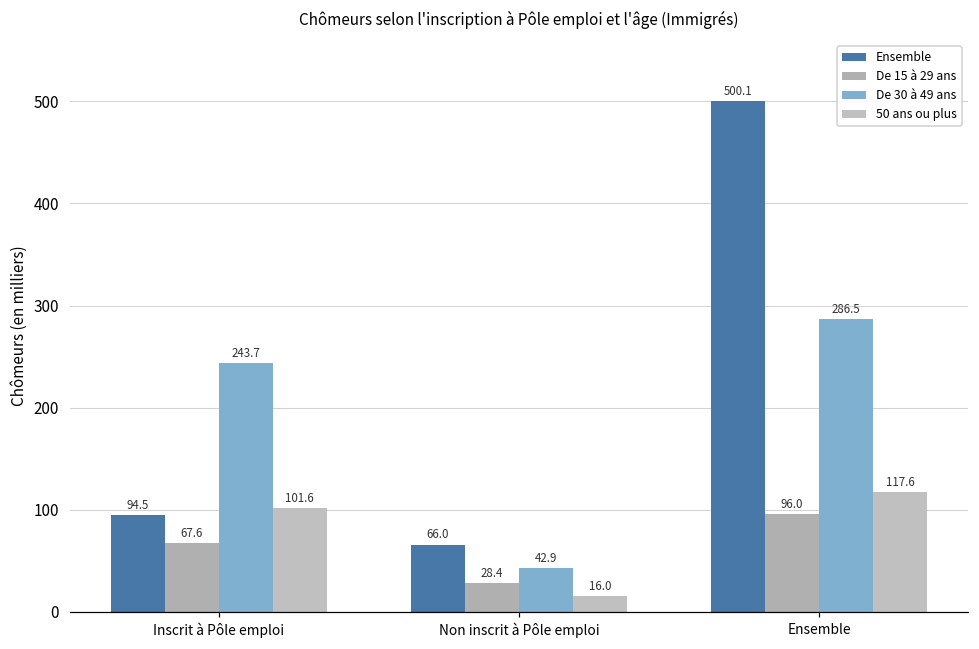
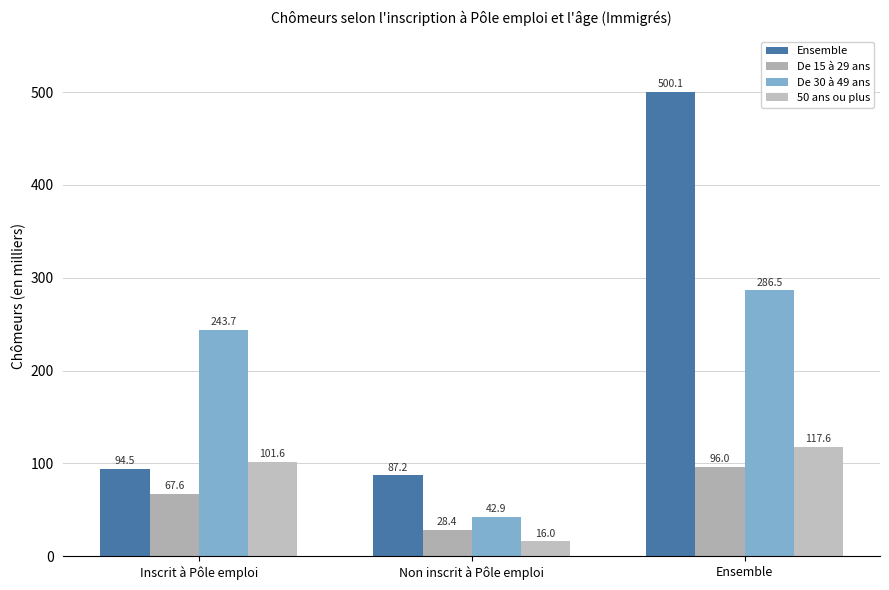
Ensemble, Non inscrit à Pôle emploi: 66.0 -> 87.2
